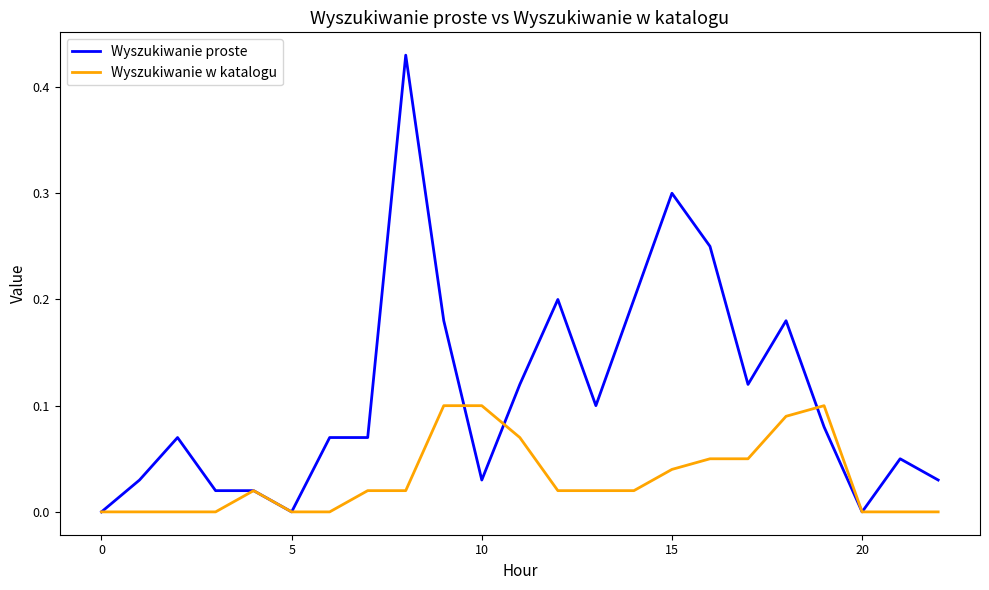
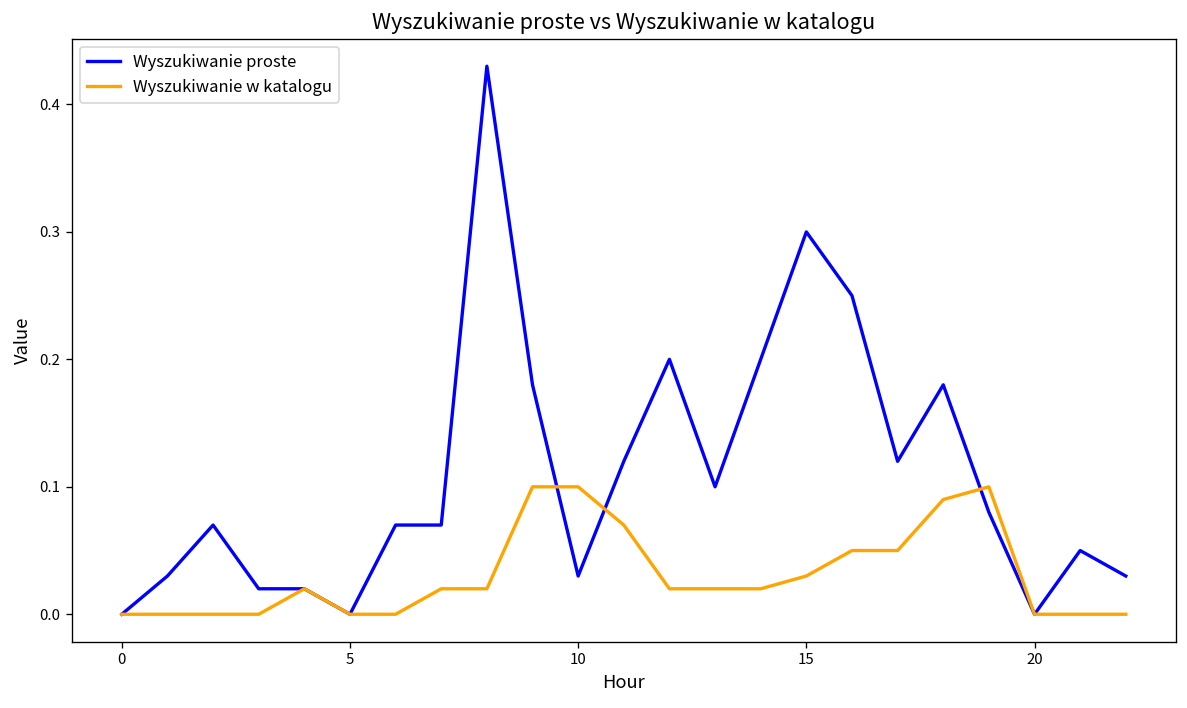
Wyszukiwanie w katalogu, 15: 0.04 -> 0.03
